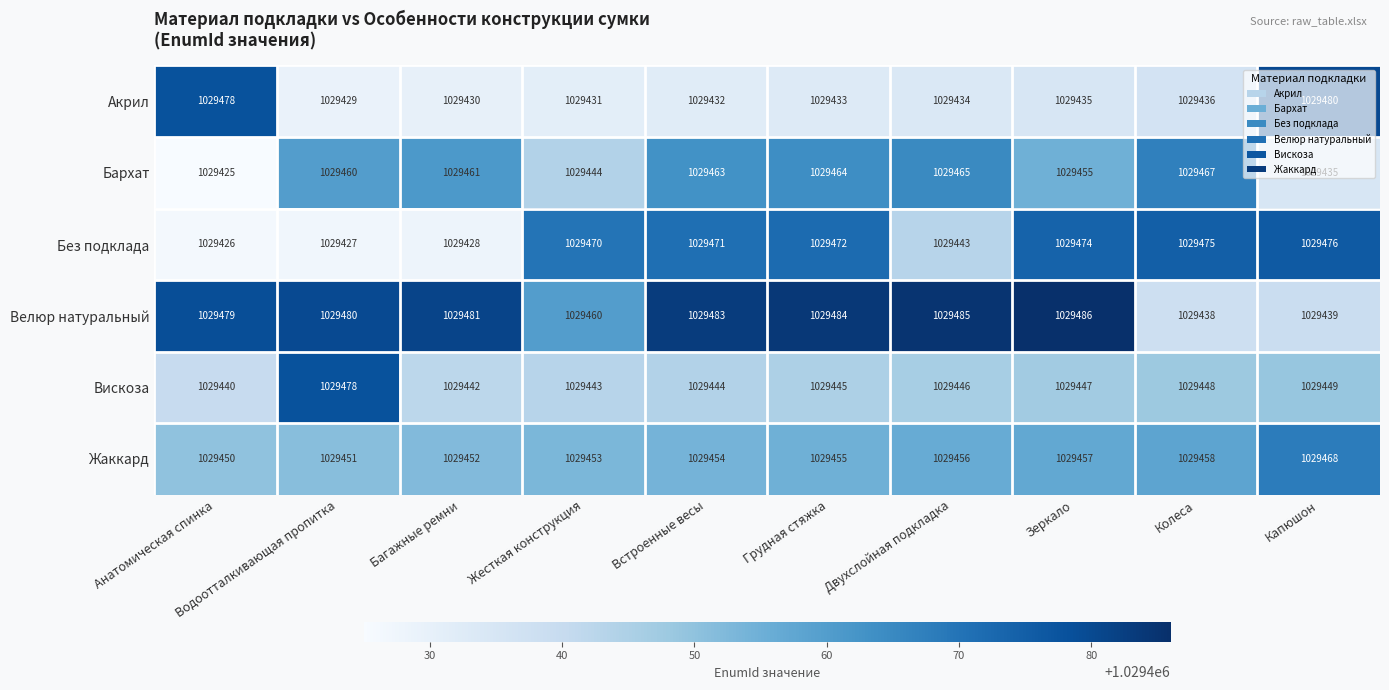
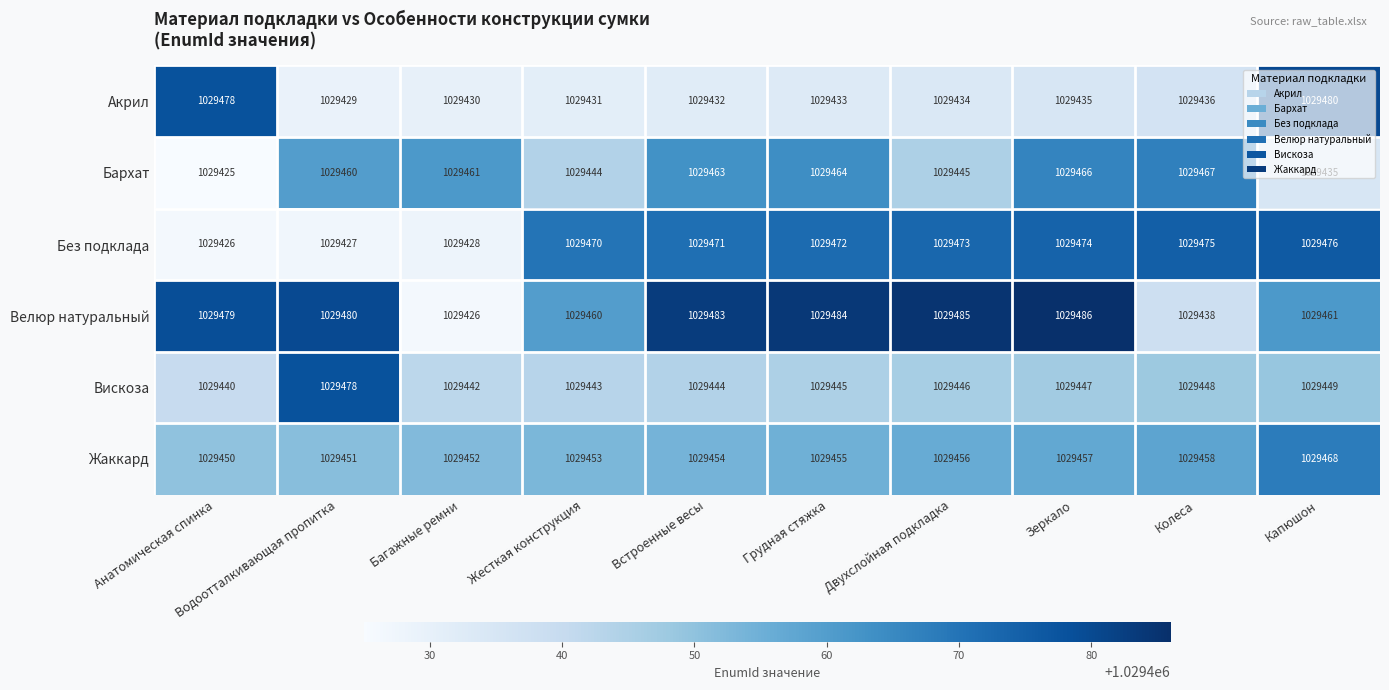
Бархат, Двухслойная подкладка: 1029465 -> 1029445
Бархат, Зеркало: 1029455 -> 1029466
Без подклада, Двухслойная подкладка: 1029443 -> 1029473
Велюр натуральный, Багажные ремни: 1029481 -> 1029426
Велюр натуральный, Капюшон: 1029439 -> 1029461
